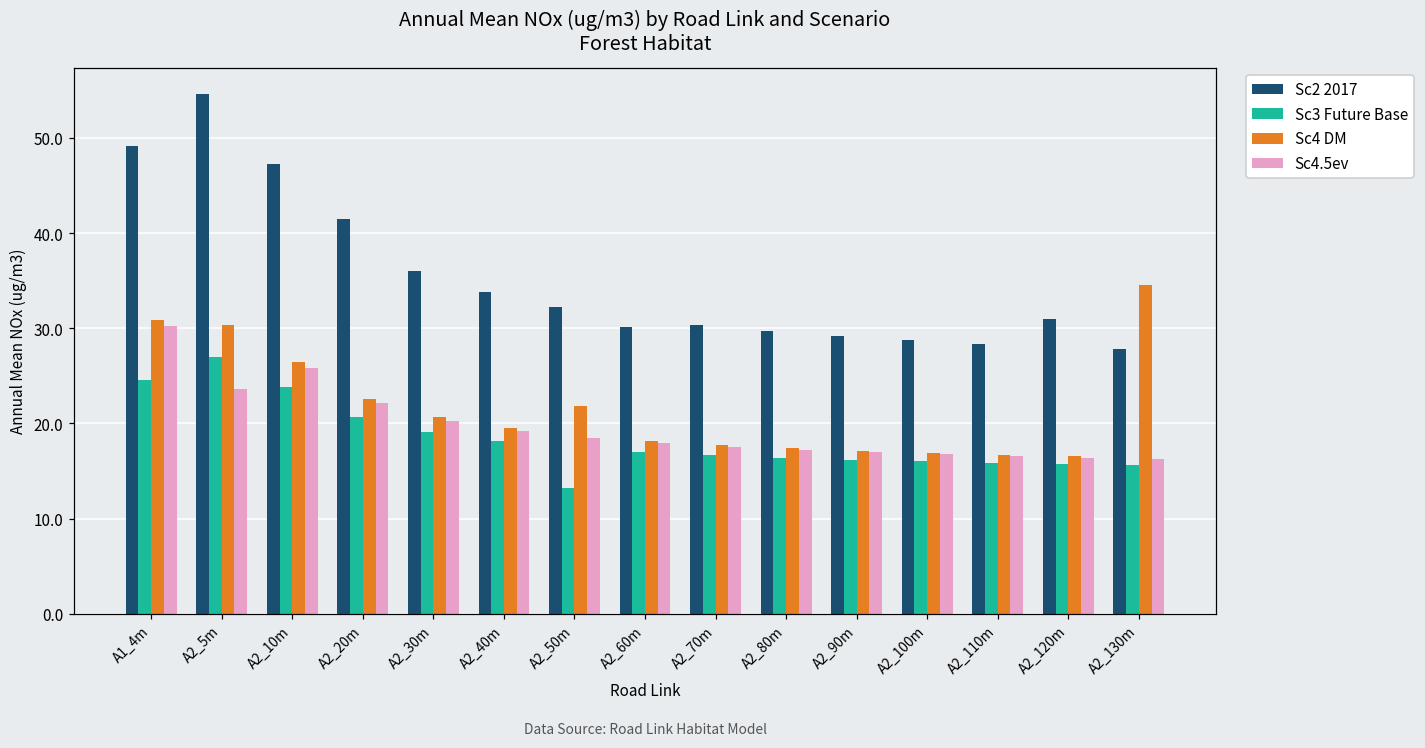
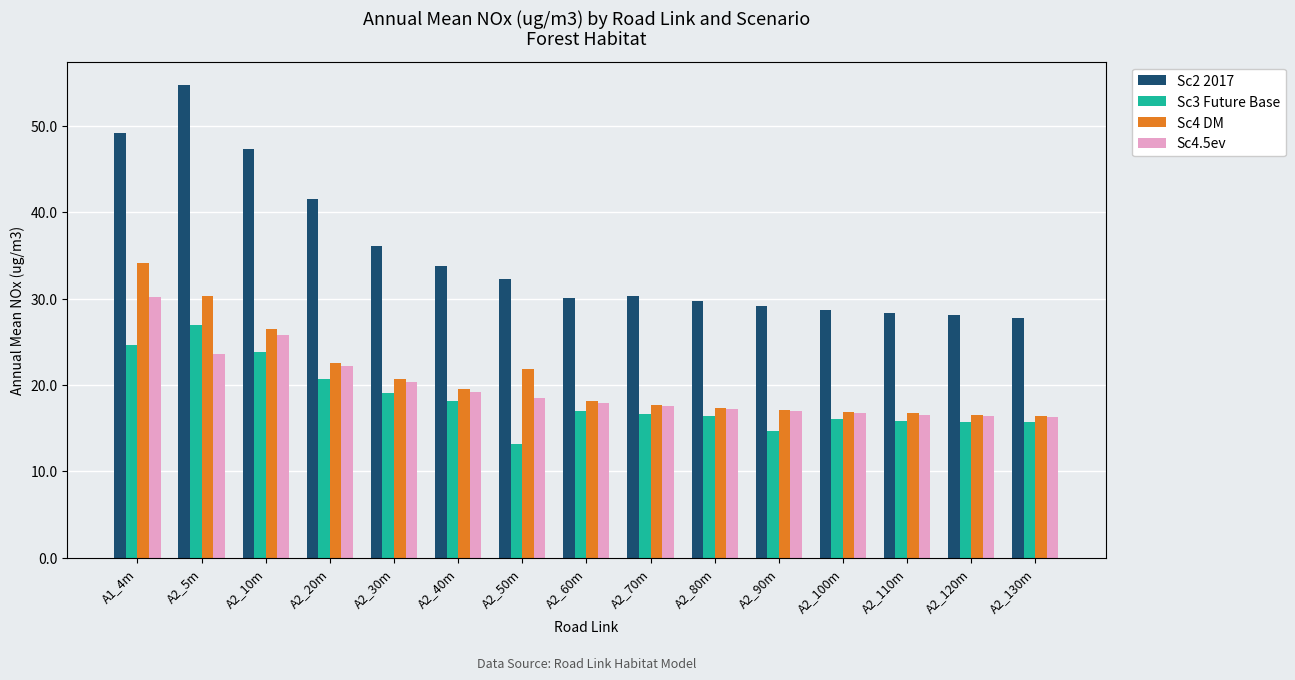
Sc4 DM, A1_4m: 31 -> 34
Sc3 Future Base, A2_90m: 16 -> 15
Sc2 2017, A2_120m: 31 -> 28
Sc4 DM, A2_130m: 35 -> 16
